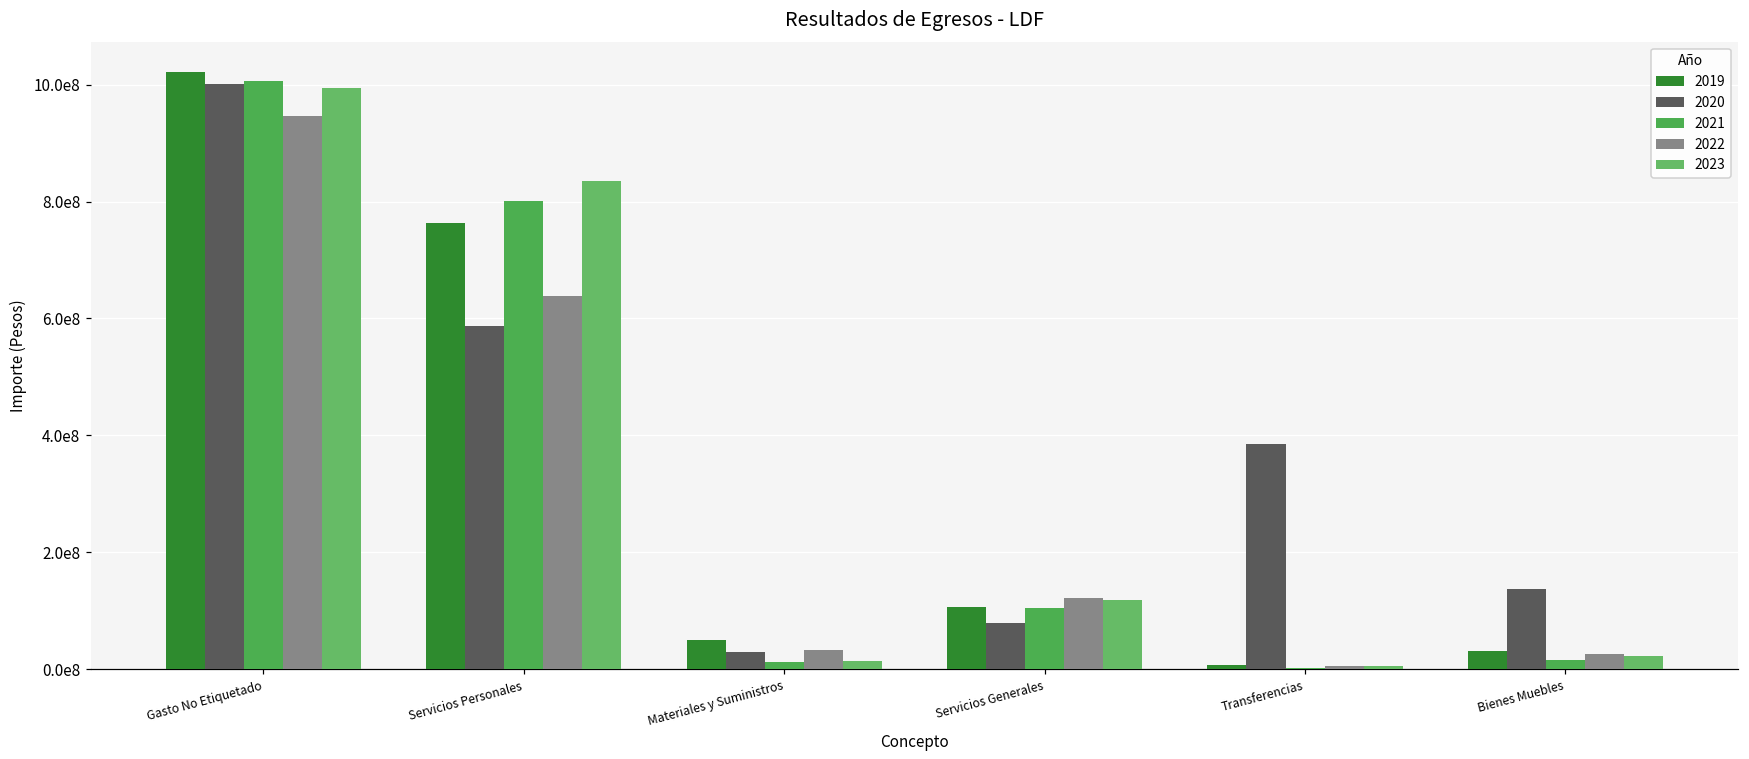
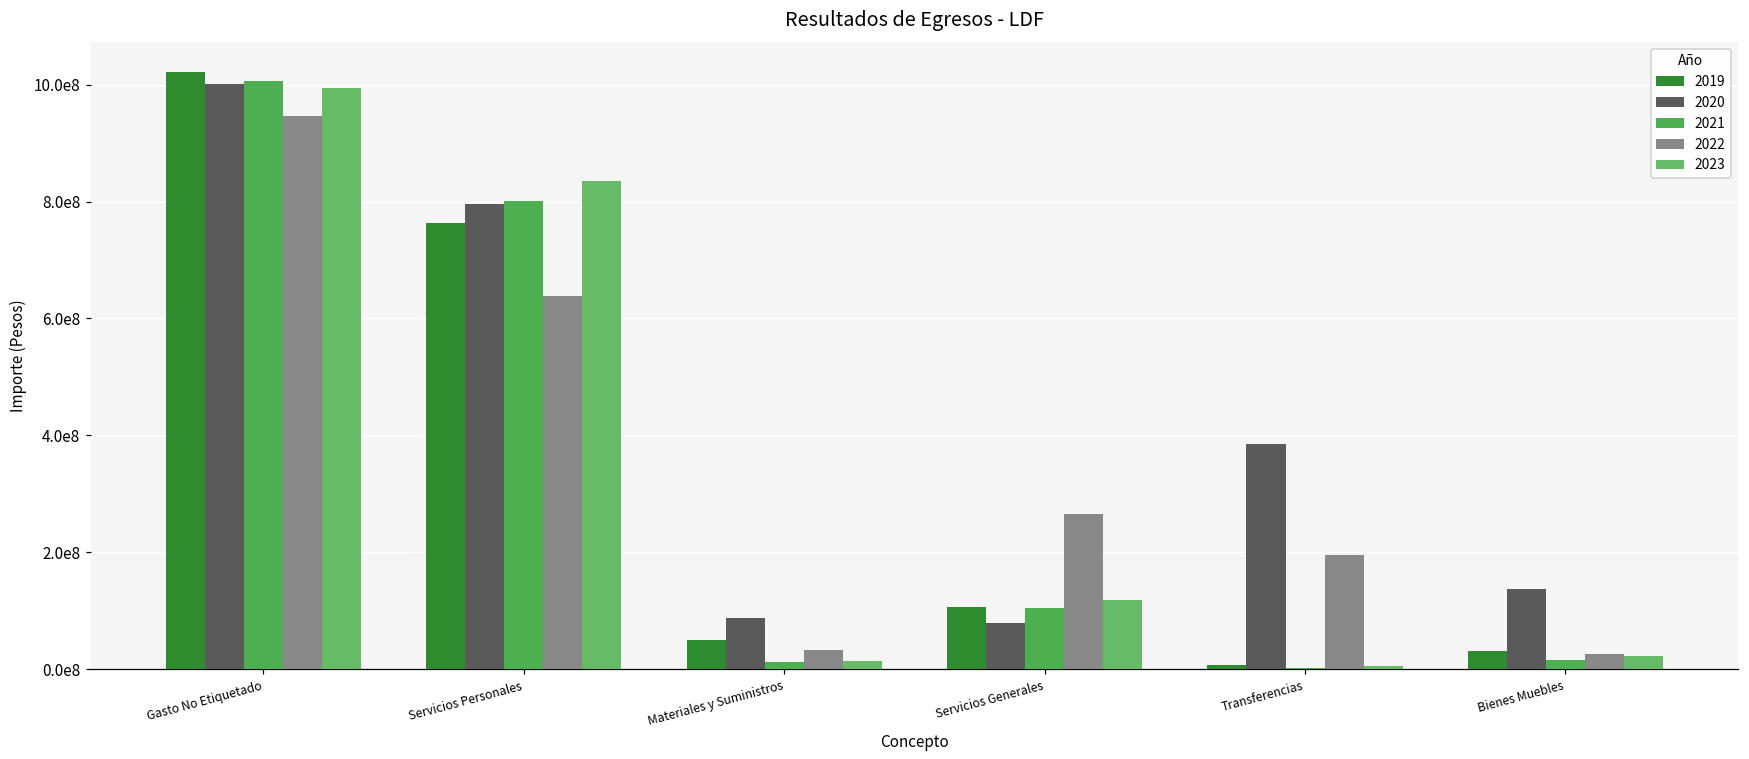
2020, Servicios Personales: 590000000 -> 800000000
2020, Materiales y Suministros: 30000000 -> 90000000
2022, Servicios Generales: 120000000 -> 260000000
2022, Transferencias: 0 -> 200000000
